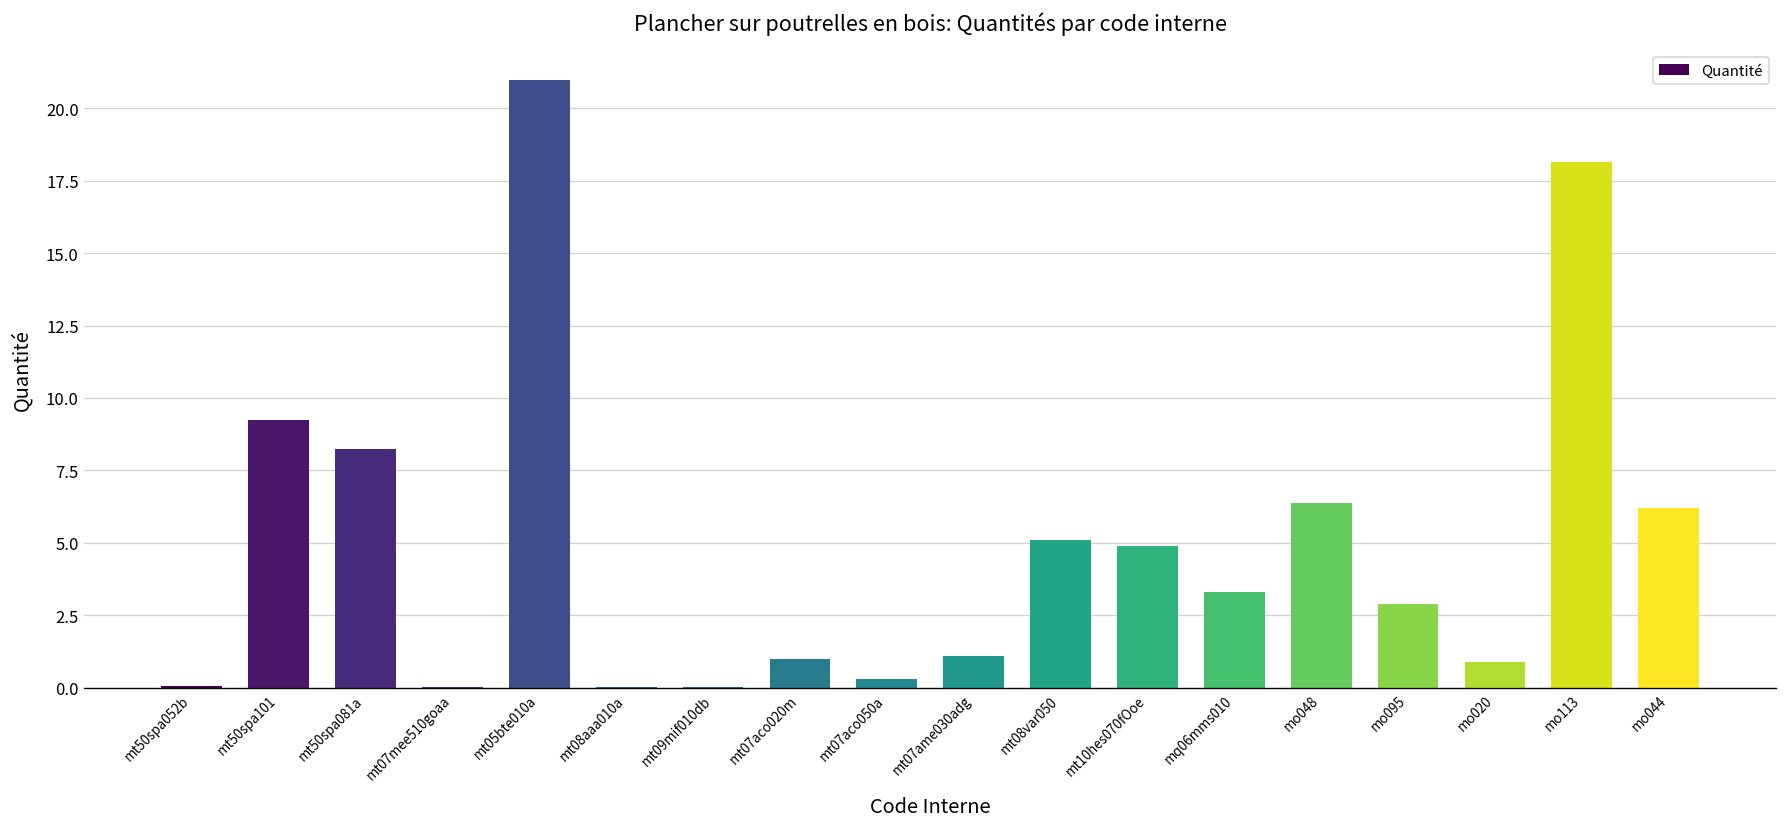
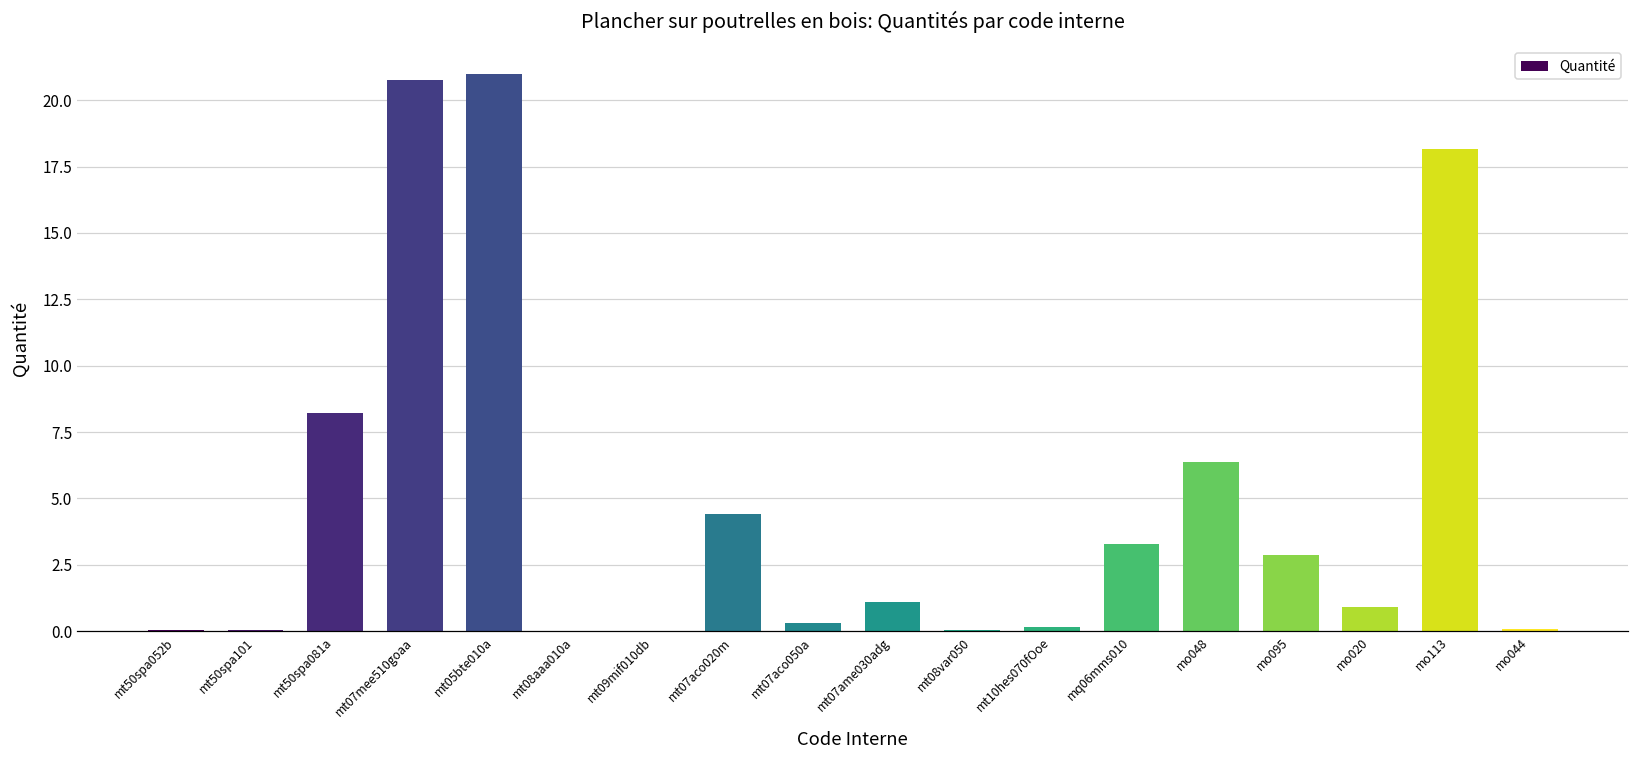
mt50spa101: 9.2 -> 0.0
mt07mee510goaa: 0.0 -> 20.8
mt07aco020m: 1.0 -> 4.4
mt08var050: 5.1 -> 0.0
mt10hes070fOoe: 4.9 -> 0.1
mo044: 6.2 -> 0.1
